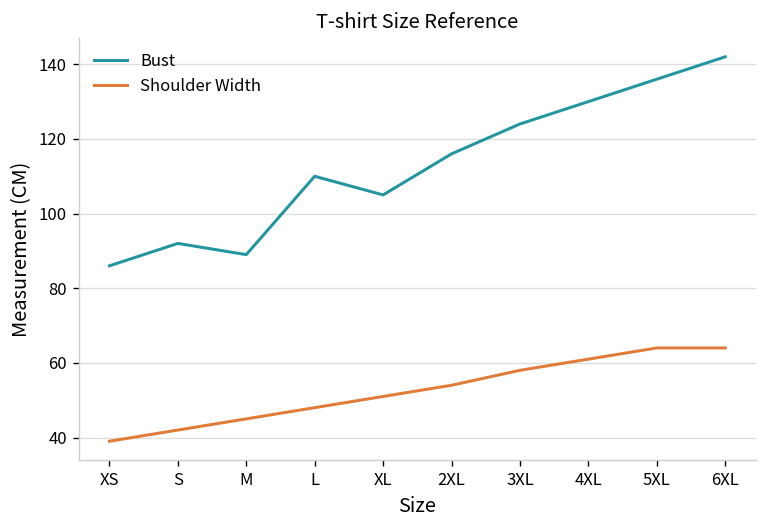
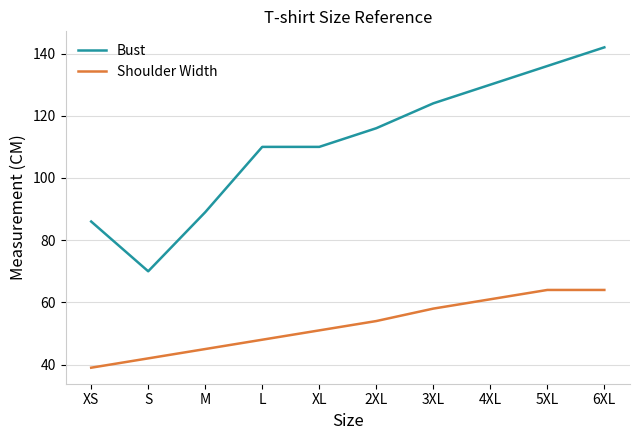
Bust, S: 92 -> 70
Bust, XL: 105 -> 110
